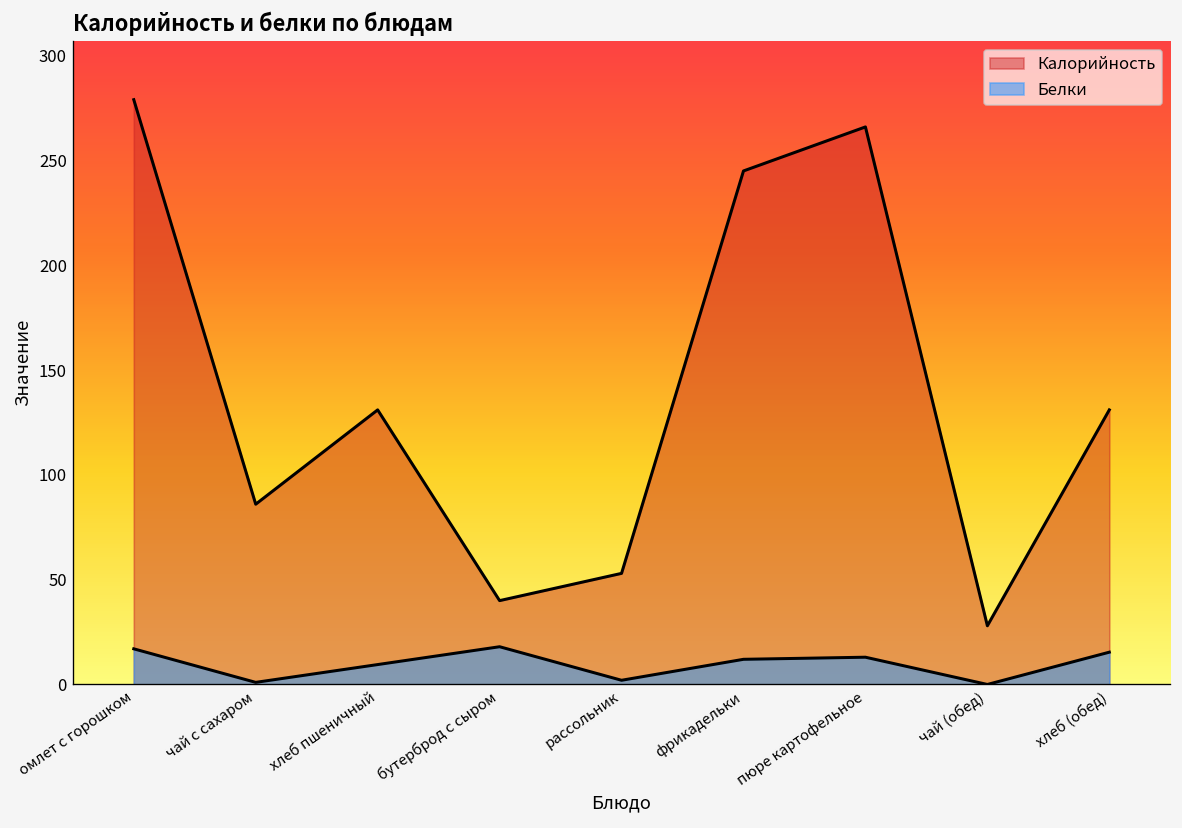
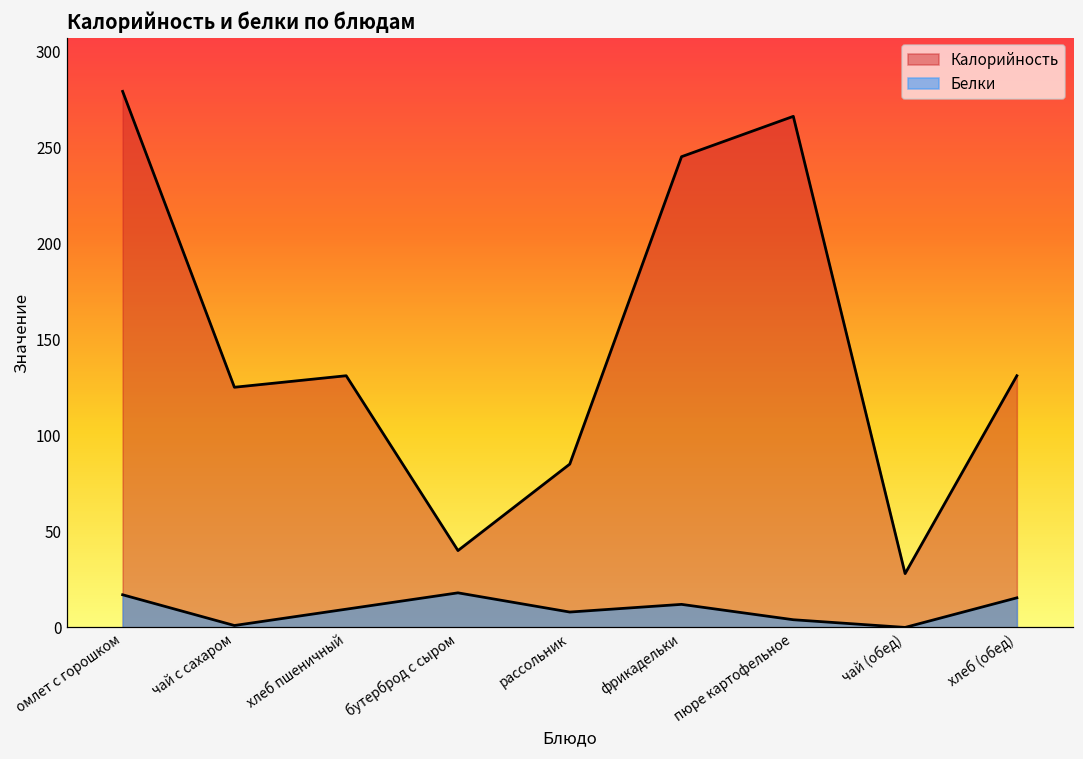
Калорийность, чай с сахаром: 86 -> 125
Калорийность, рассольник: 53 -> 85
Белки, рассольник: 2 -> 8
Белки, пюре картофельное: 13 -> 4
